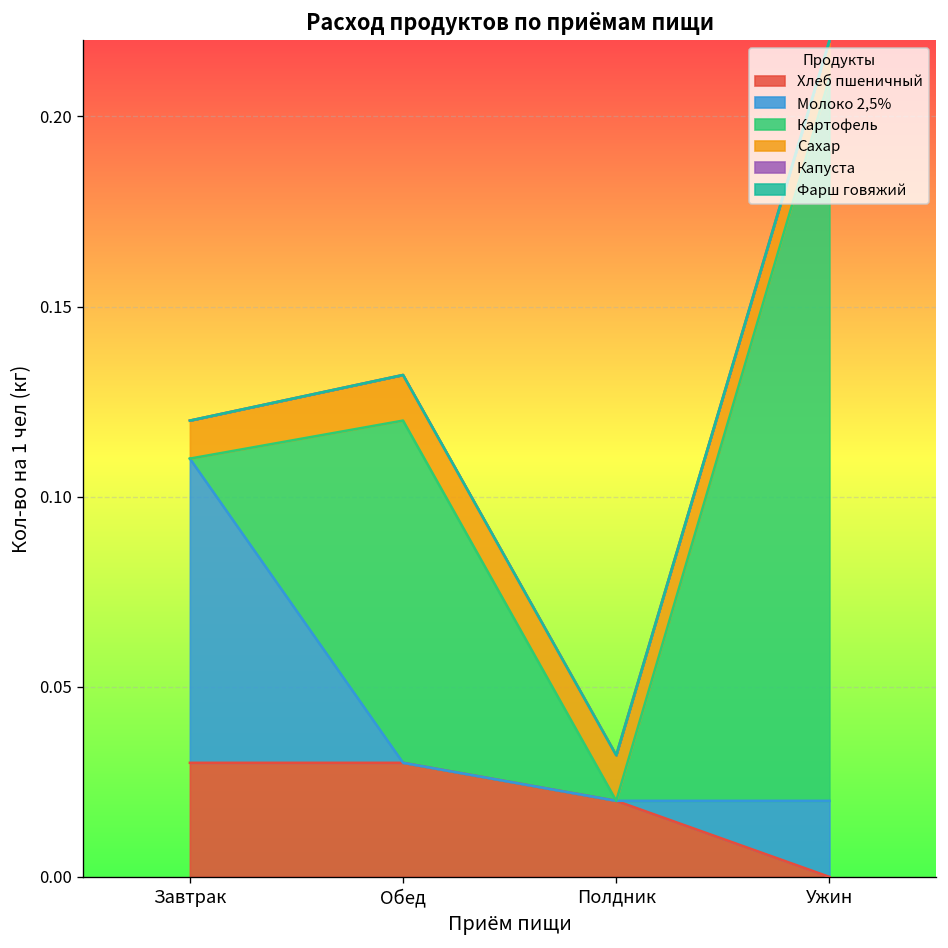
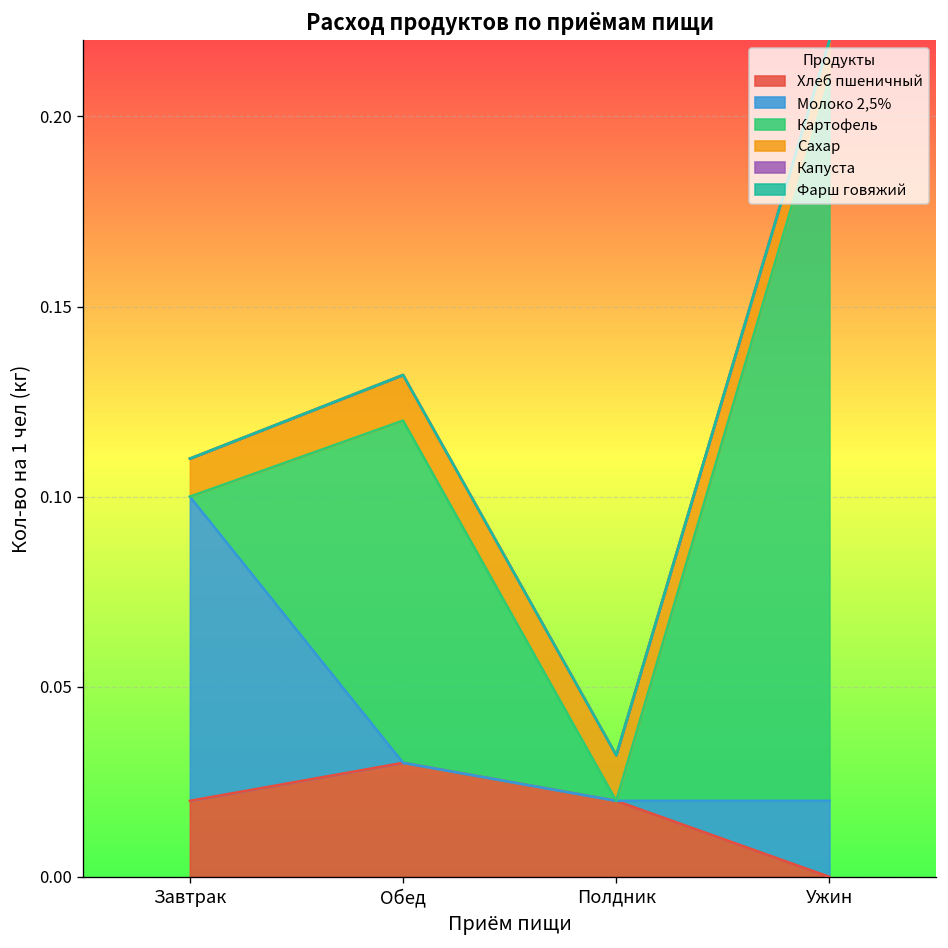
Хлеб пшеничный, Завтрак: 0.03 -> 0.02
